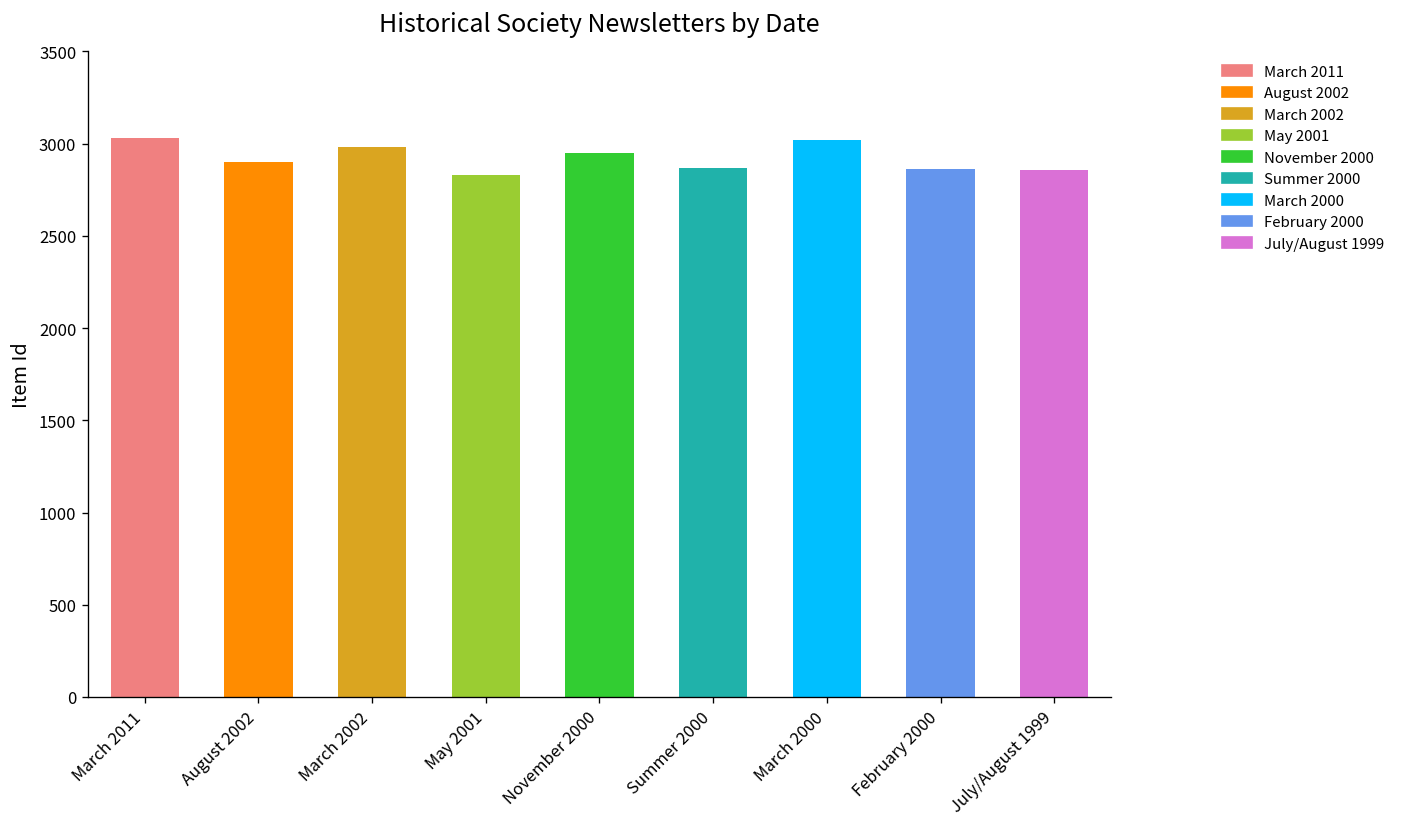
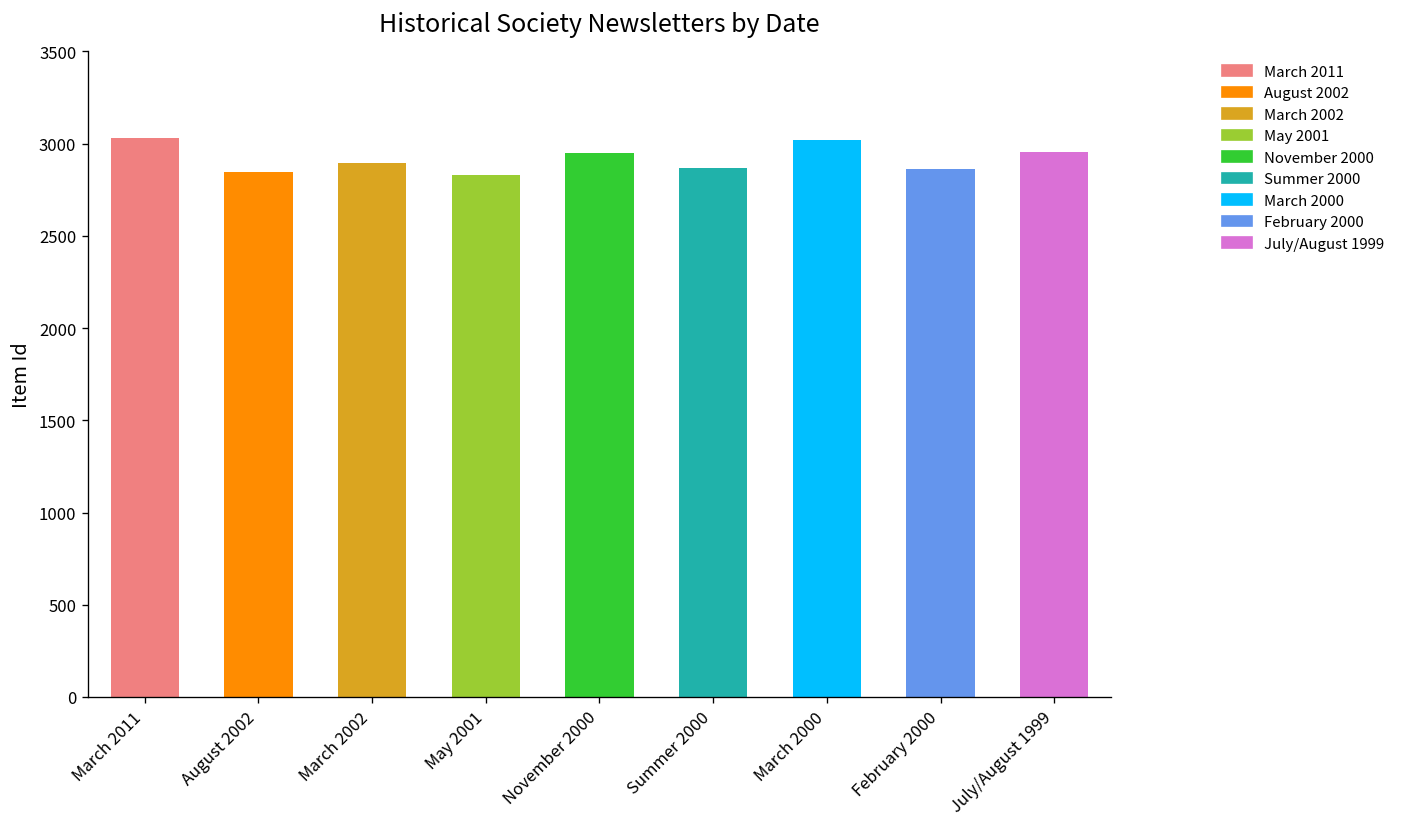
August 2002: 2900 -> 2850
March 2002: 2980 -> 2890
July/August 1999: 2860 -> 2960
